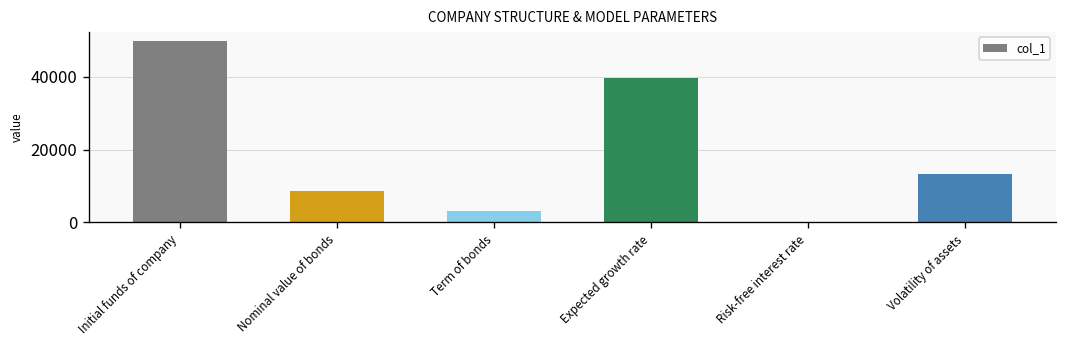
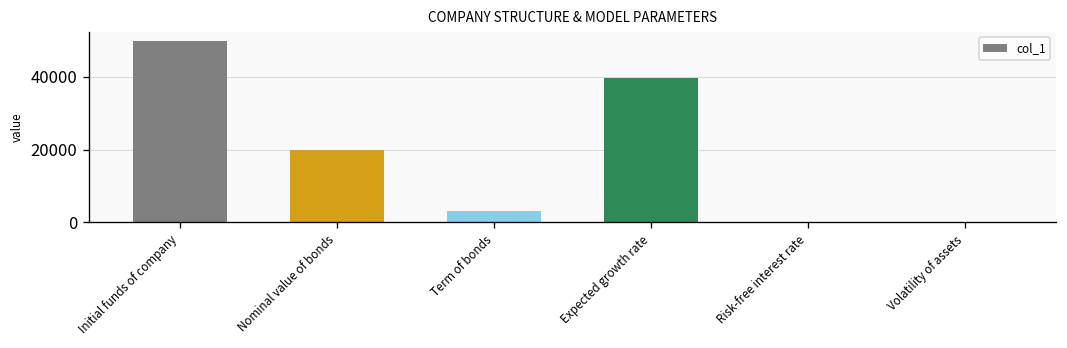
Nominal value of bonds: 9000 -> 20000
Volatility of assets: 13000 -> 0
